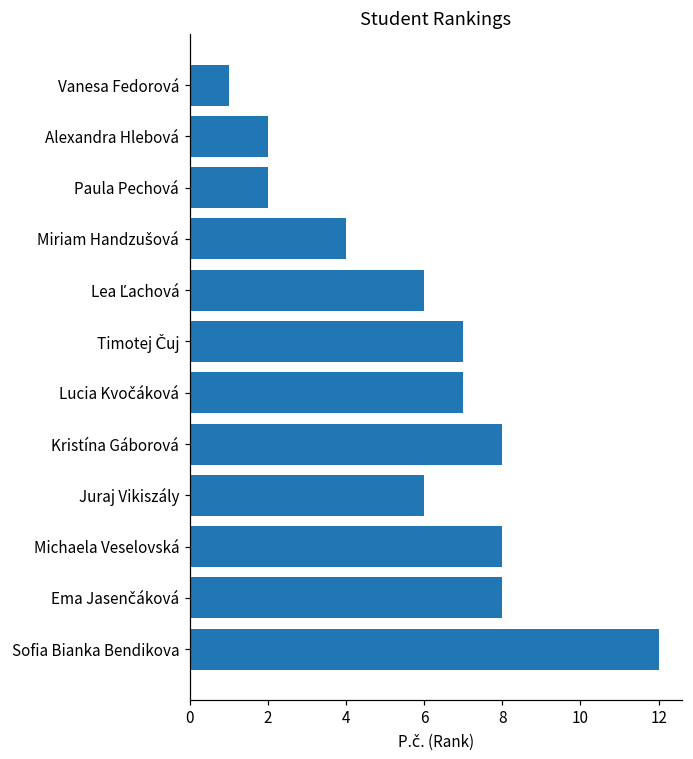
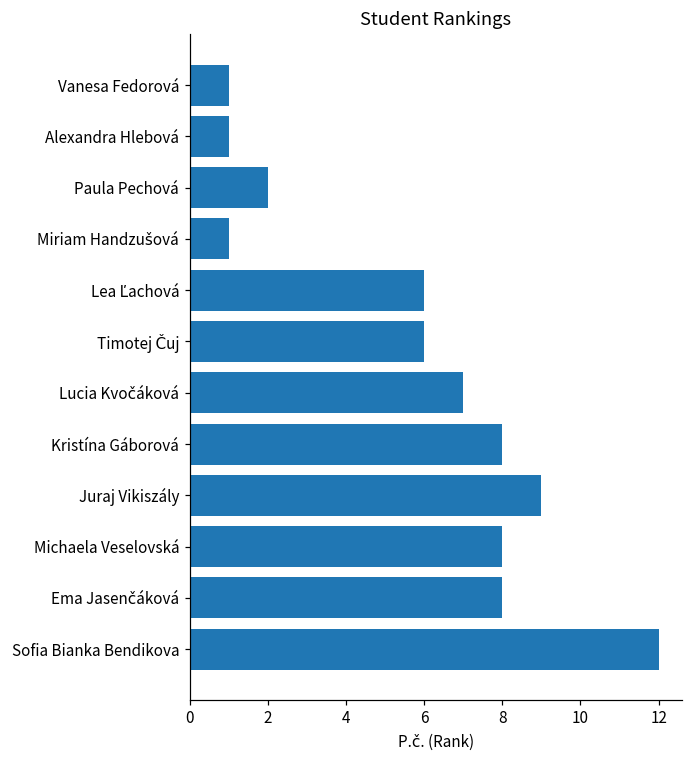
Alexandra Hlebová: 2 -> 1
Miriam Handzušová: 4 -> 1
Timotej Čuj: 7 -> 6
Juraj Vikiszály: 6 -> 9
